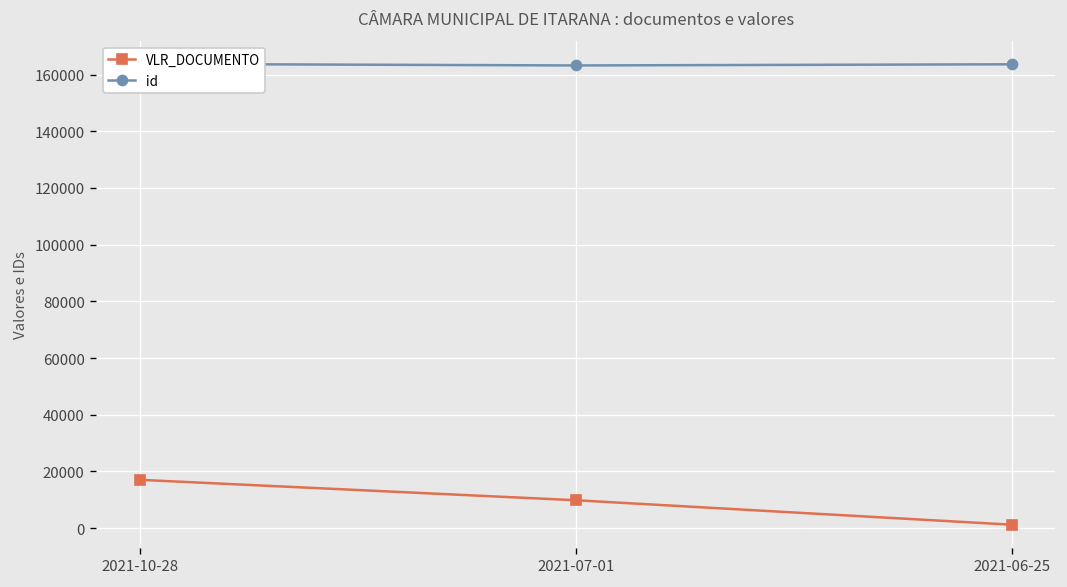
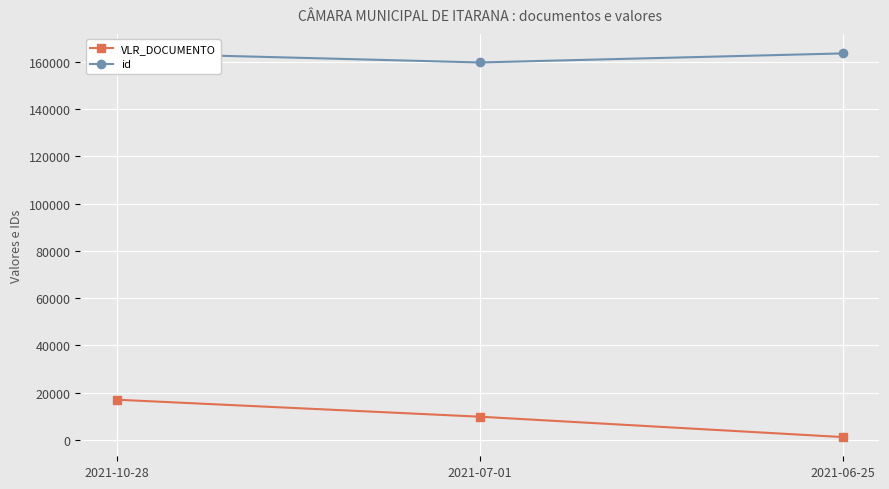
id, 2021-07-01: 163000 -> 160000
